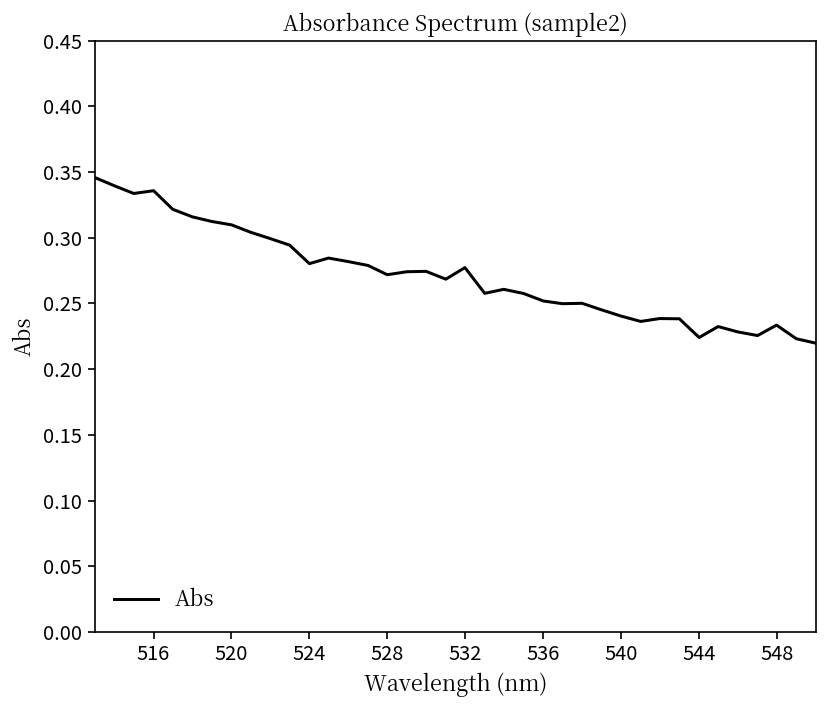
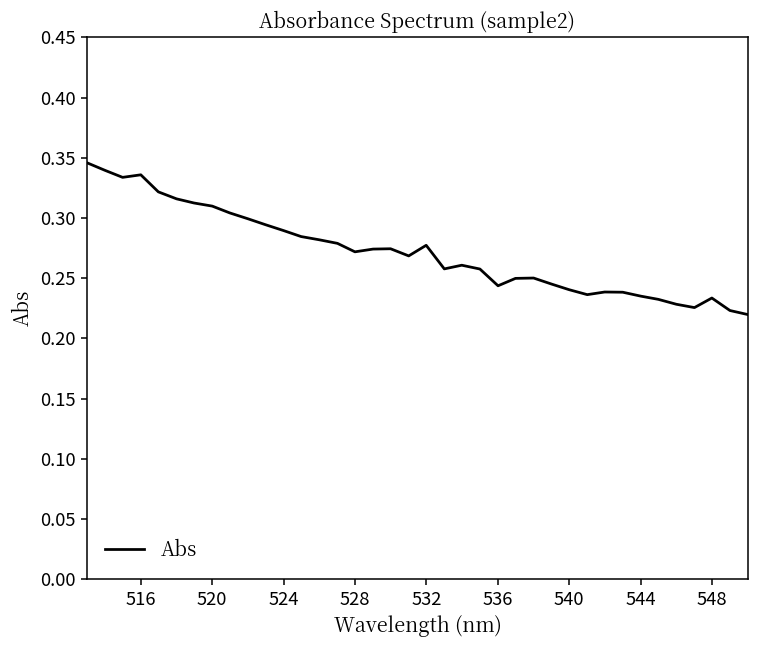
524: 0.280 -> 0.290
536: 0.252 -> 0.244
544: 0.224 -> 0.235
